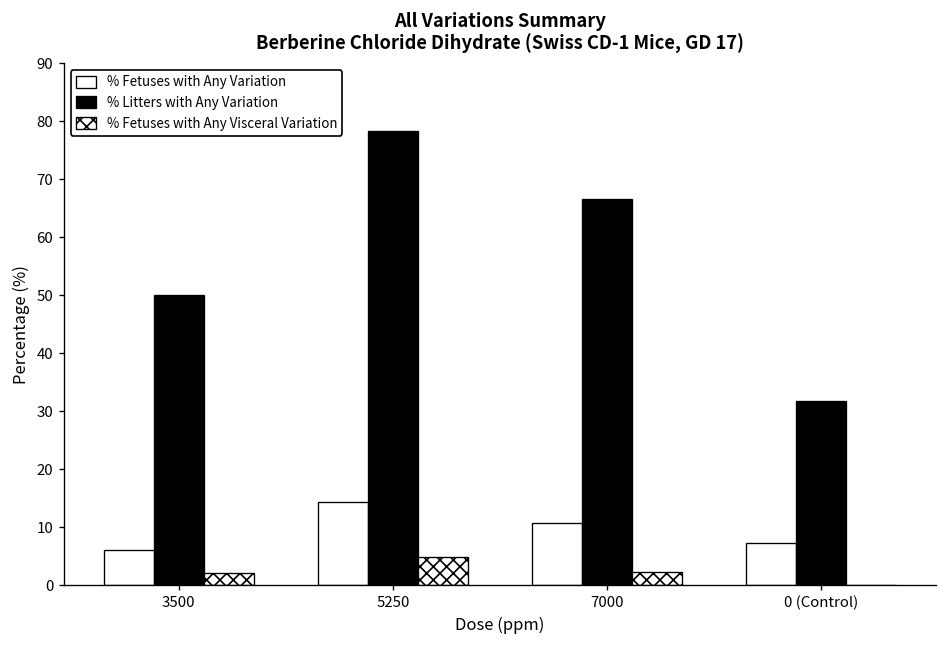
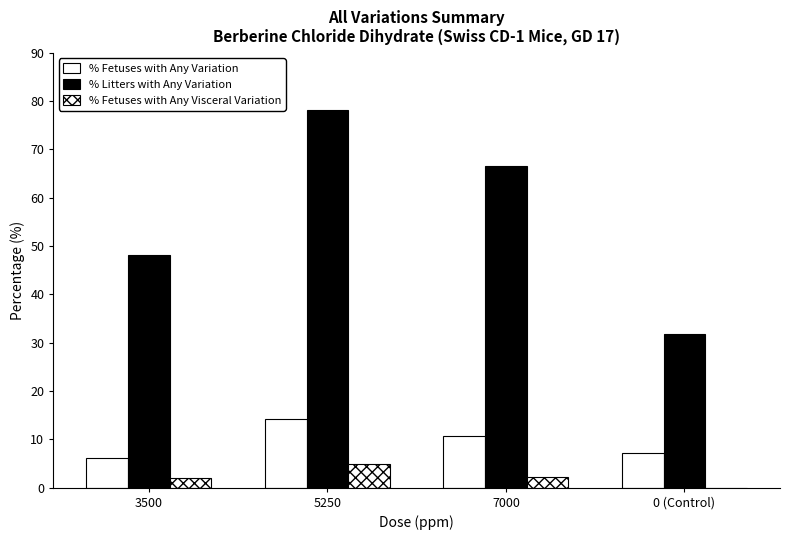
% Litters with Any Variation, 3500: 50 -> 48
